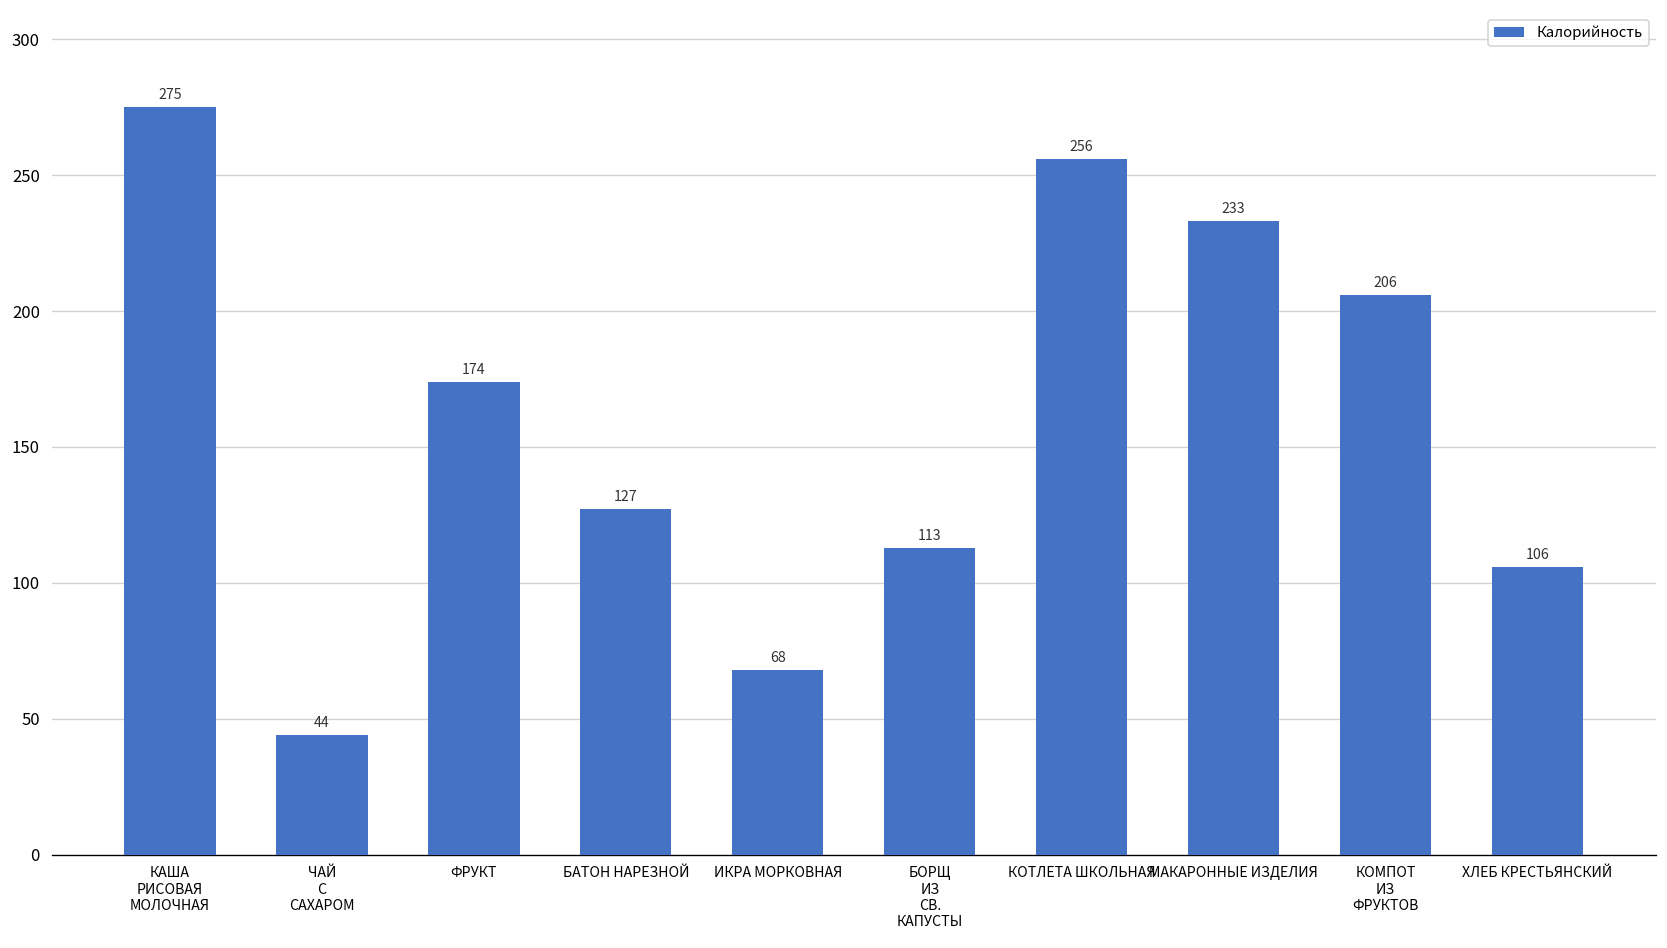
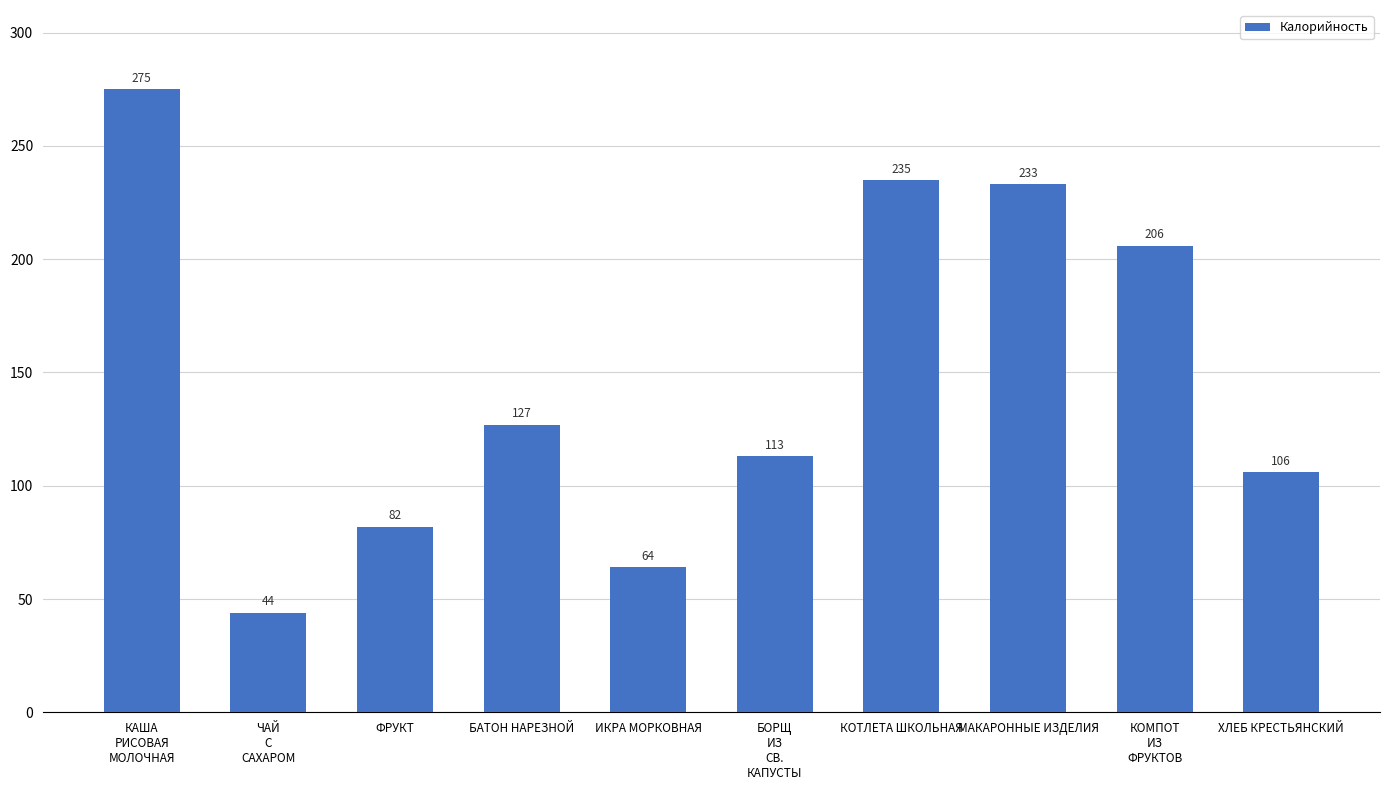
ФРУКТ: 174 -> 82
ИКРА МОРКОВНАЯ: 68 -> 64
КОТЛЕТА ШКОЛЬНАЯ: 256 -> 235
